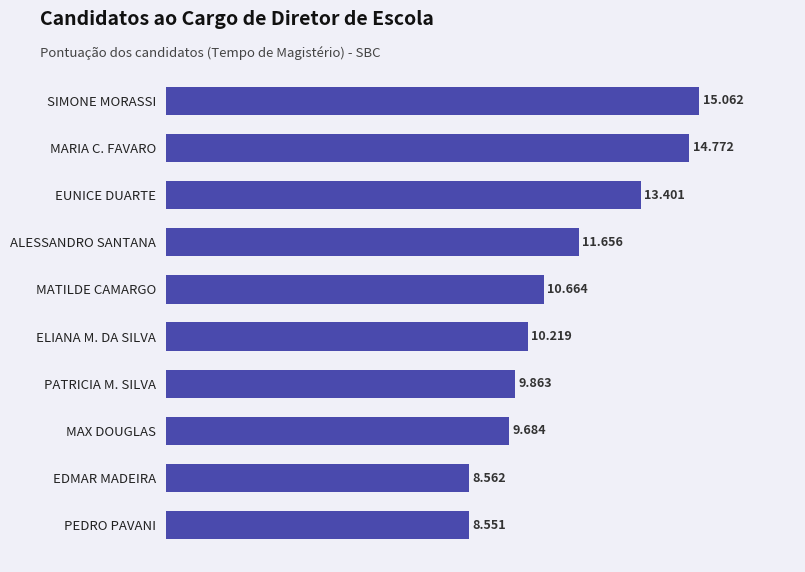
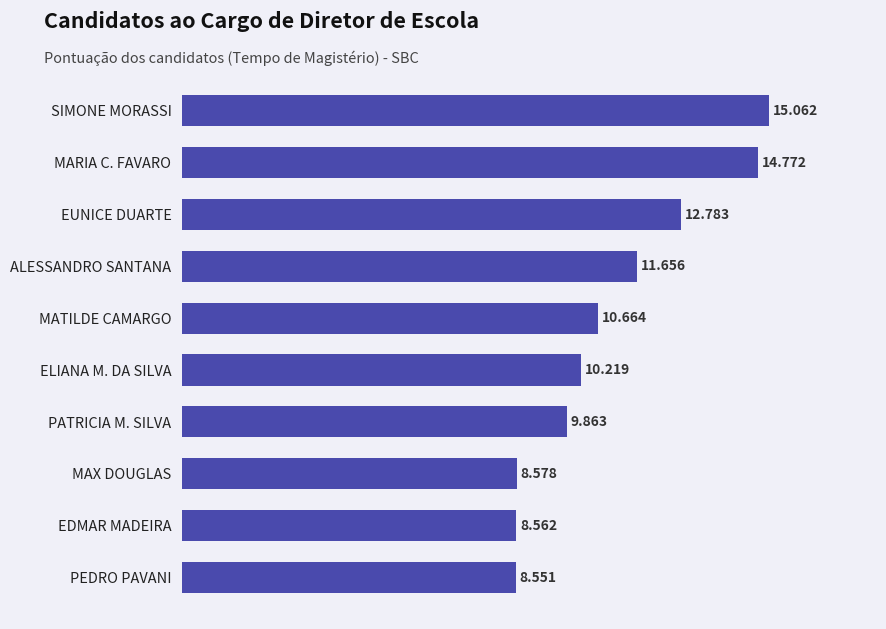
EUNICE DUARTE: 13.401 -> 12.783
MAX DOUGLAS: 9.684 -> 8.578
